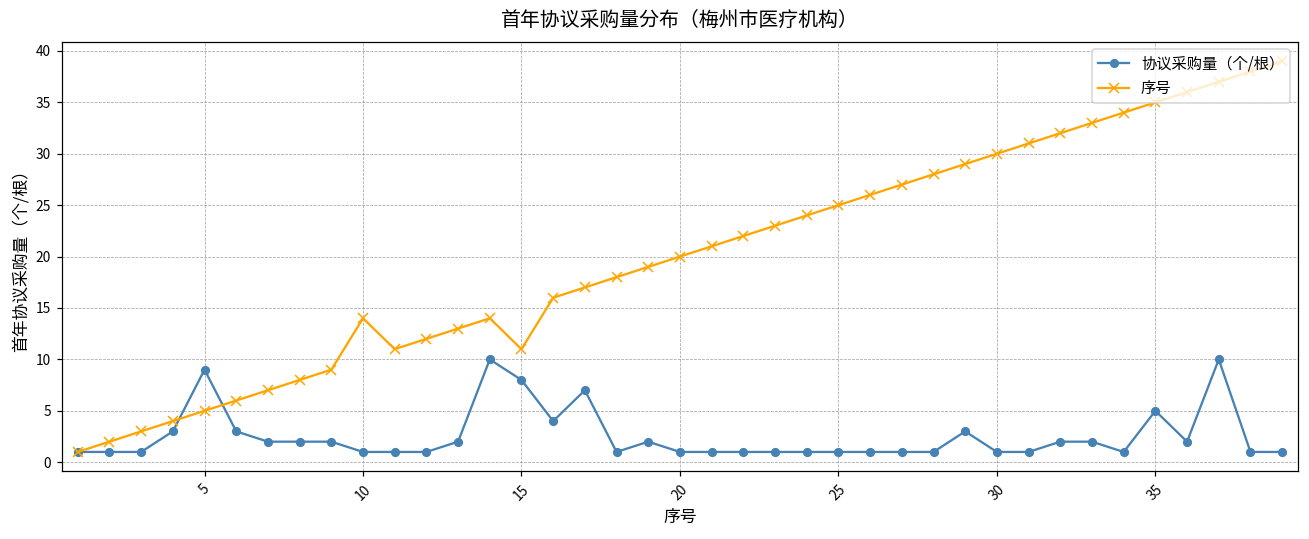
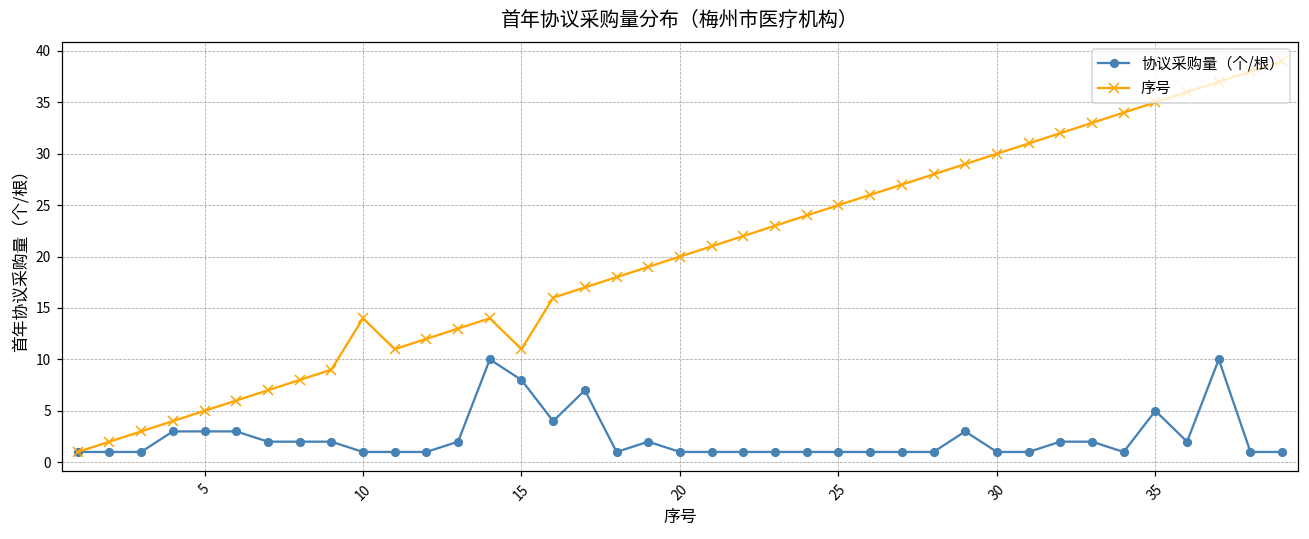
协议采购量（个/根）, 5: 9 -> 3
